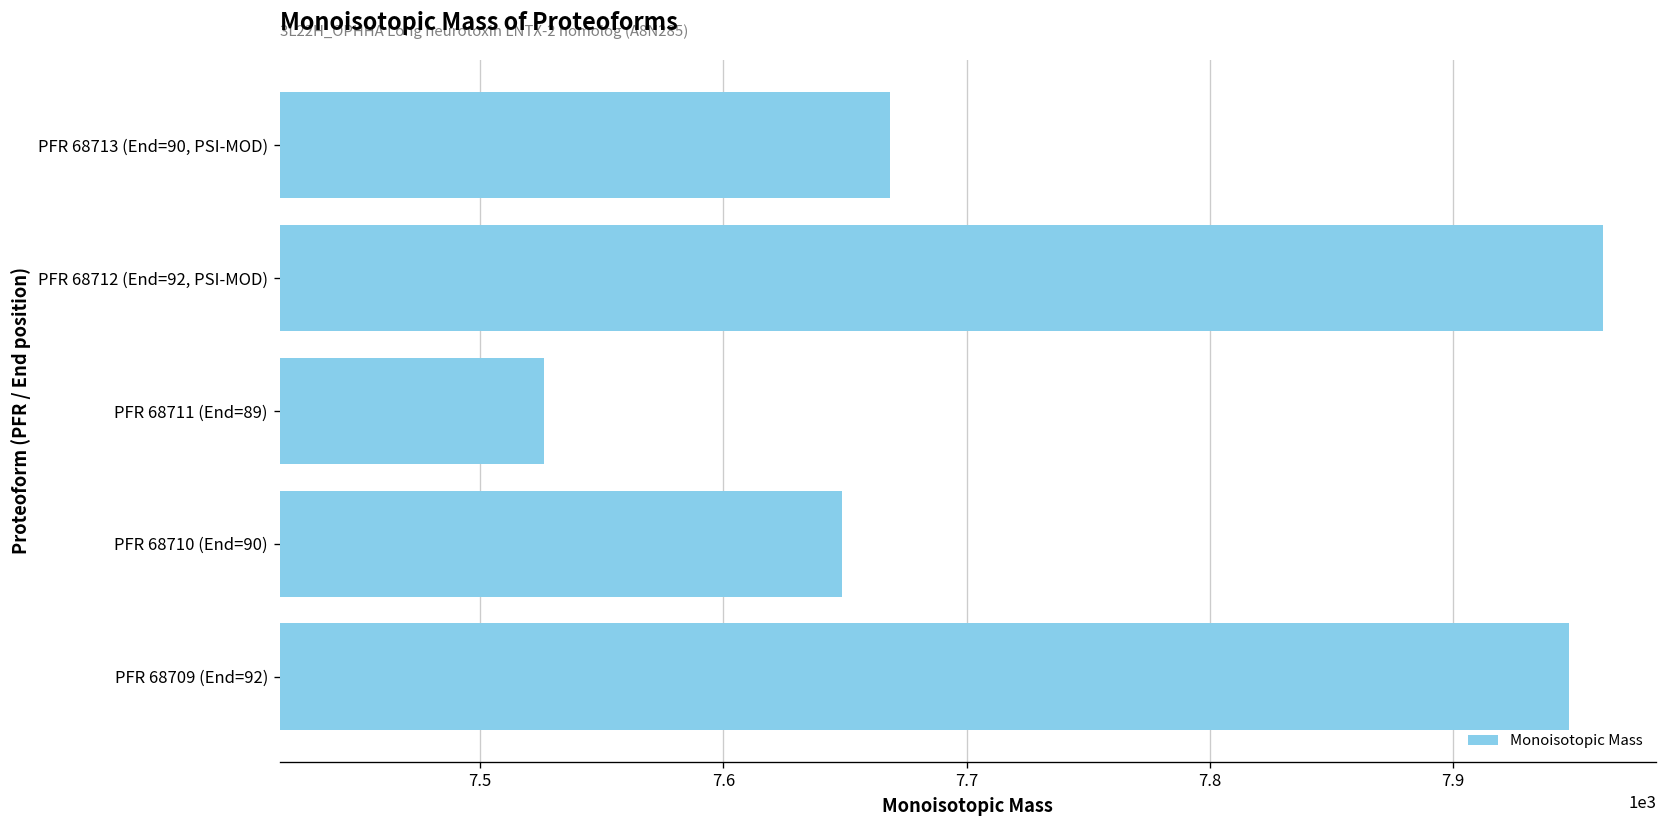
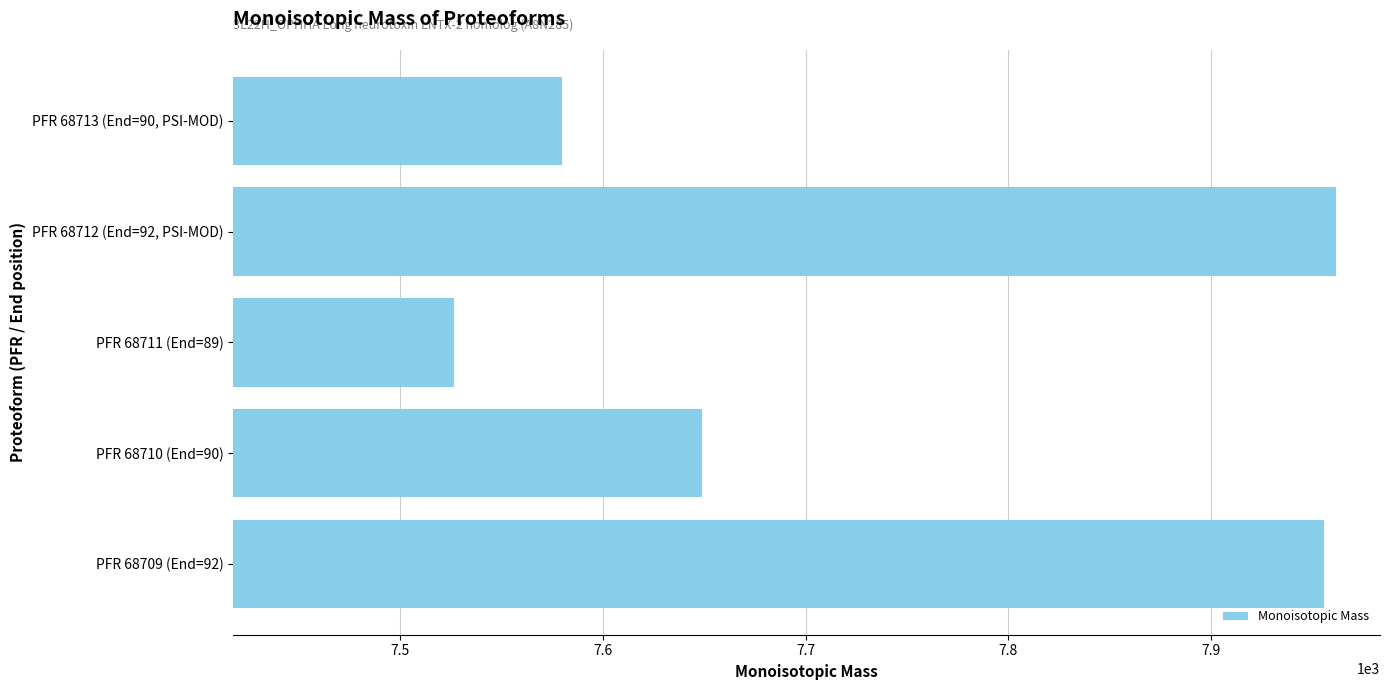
PFR 68713 (End=90, PSI-MOD): 7668 -> 7580
PFR 68709 (End=92): 7948 -> 7956
